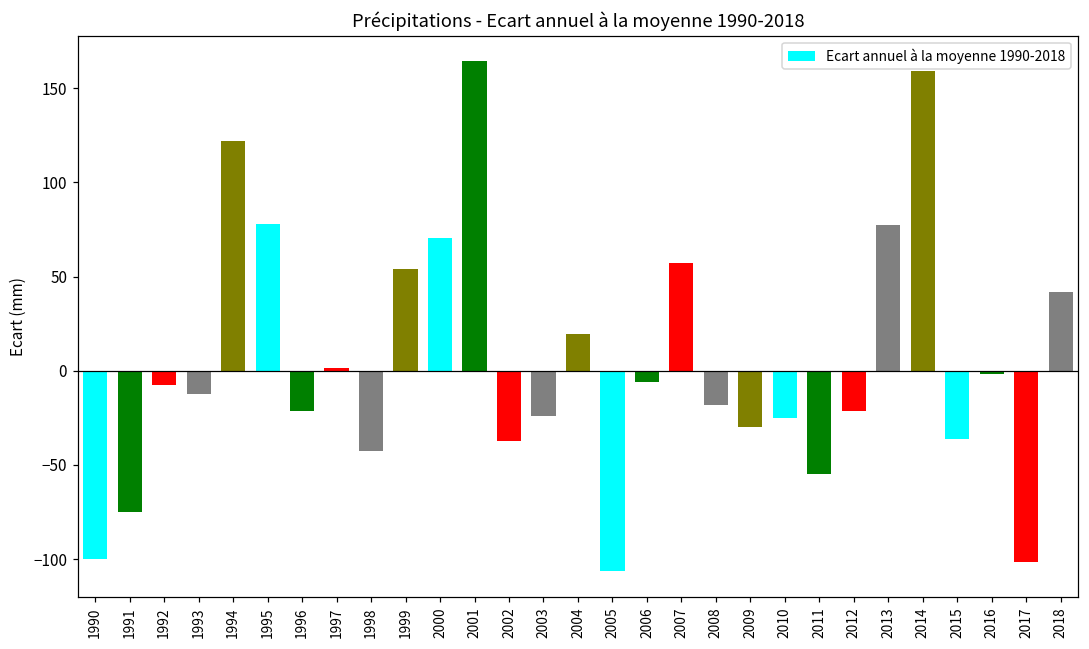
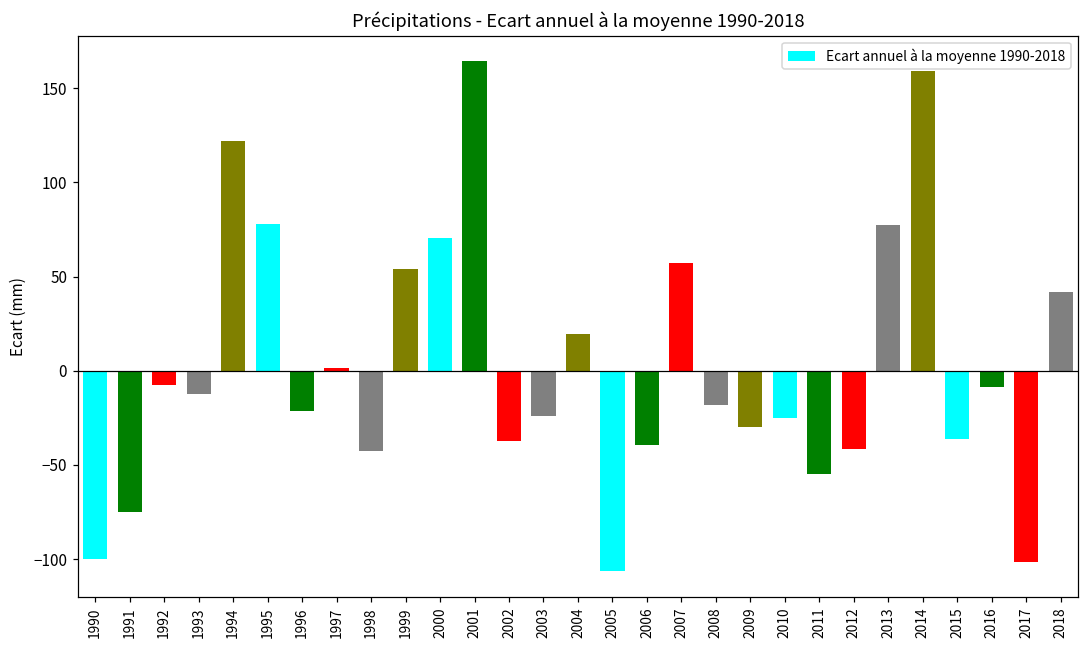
2006: -6 -> -39
2012: -21 -> -42
2016: -2 -> -9
